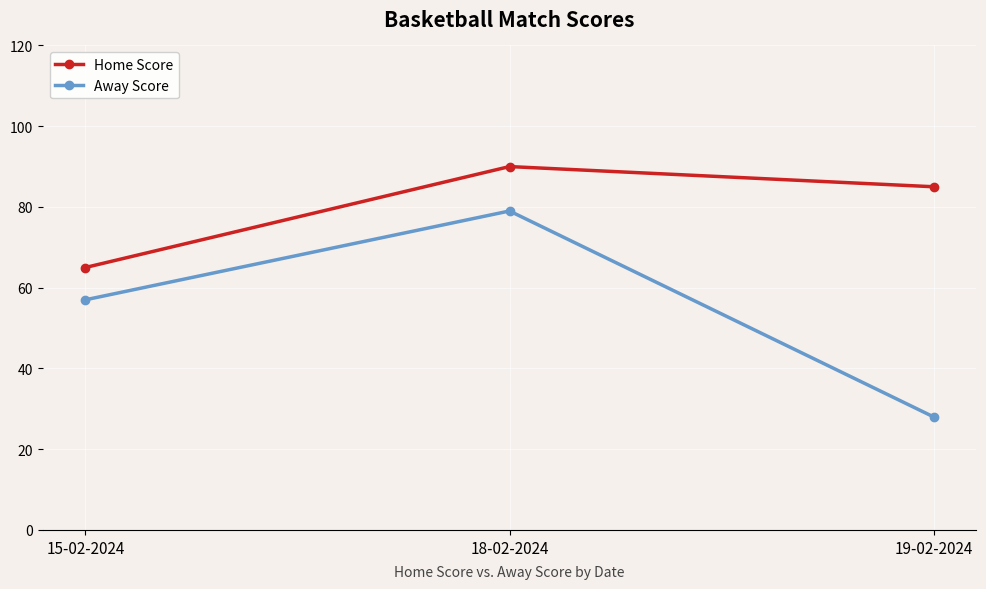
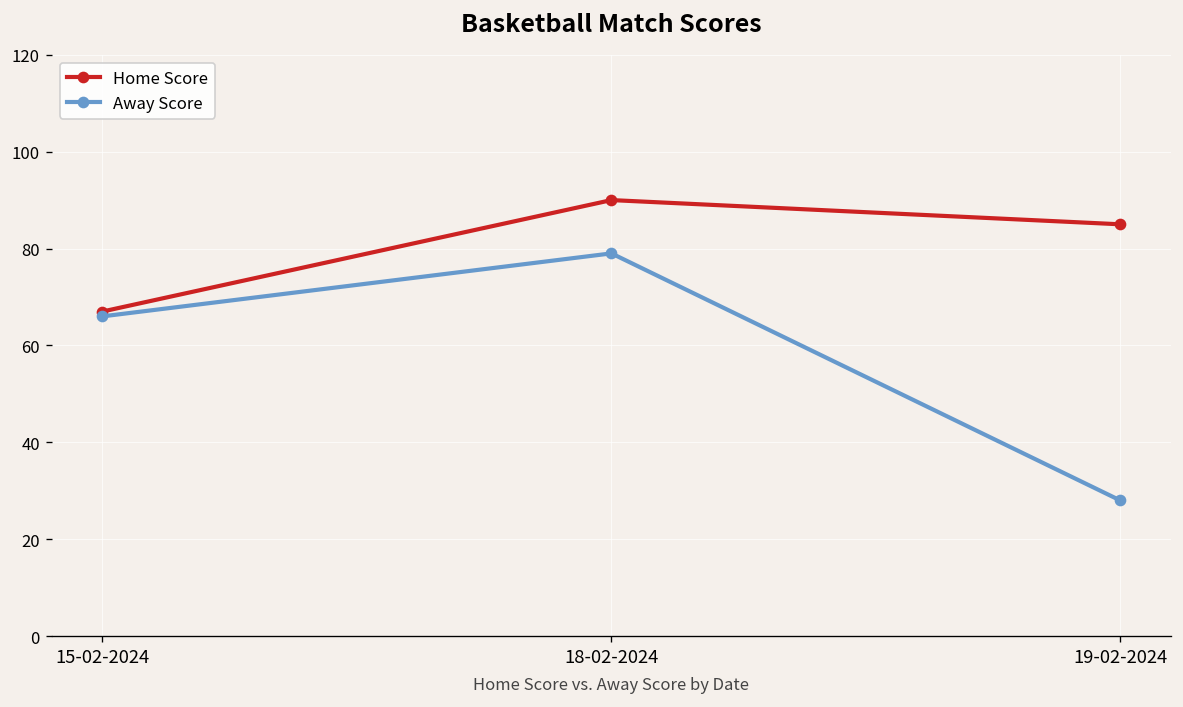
Home Score, 15-02-2024: 65 -> 67
Away Score, 15-02-2024: 57 -> 66
